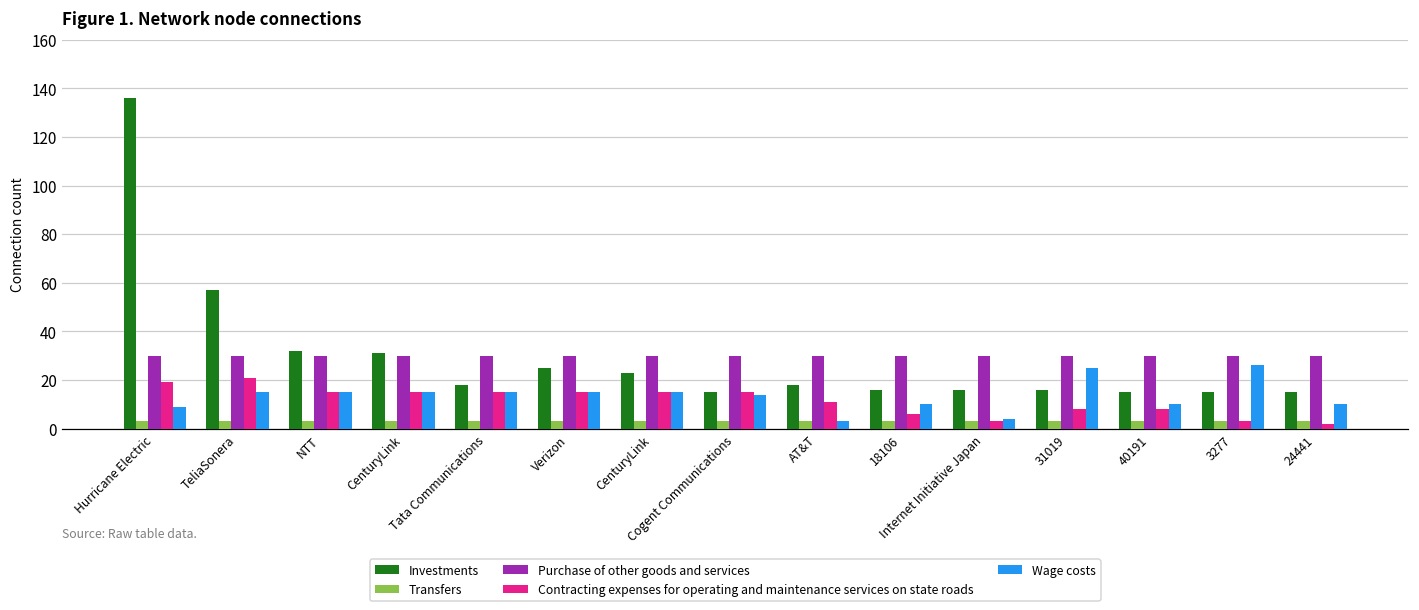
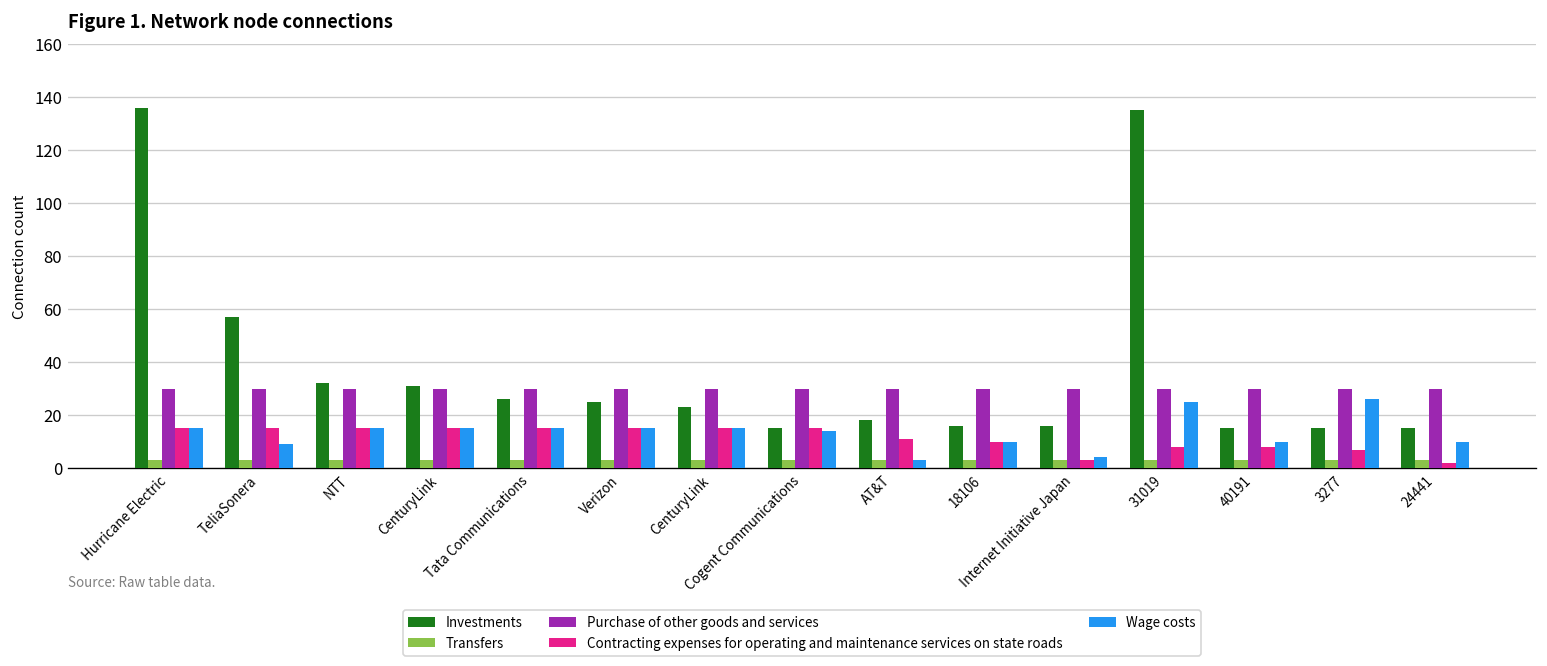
Contracting expenses for operating and maintenance services on state roads, Hurricane Electric: 19 -> 15
Wage costs, Hurricane Electric: 9 -> 15
Contracting expenses for operating and maintenance services on state roads, TeliaSonera: 21 -> 15
Wage costs, TeliaSonera: 15 -> 9
Investments, Tata Communications: 18 -> 26
Contracting expenses for operating and maintenance services on state roads, 18106: 6 -> 10
Investments, 31019: 16 -> 135
Contracting expenses for operating and maintenance services on state roads, 3277: 3 -> 7
